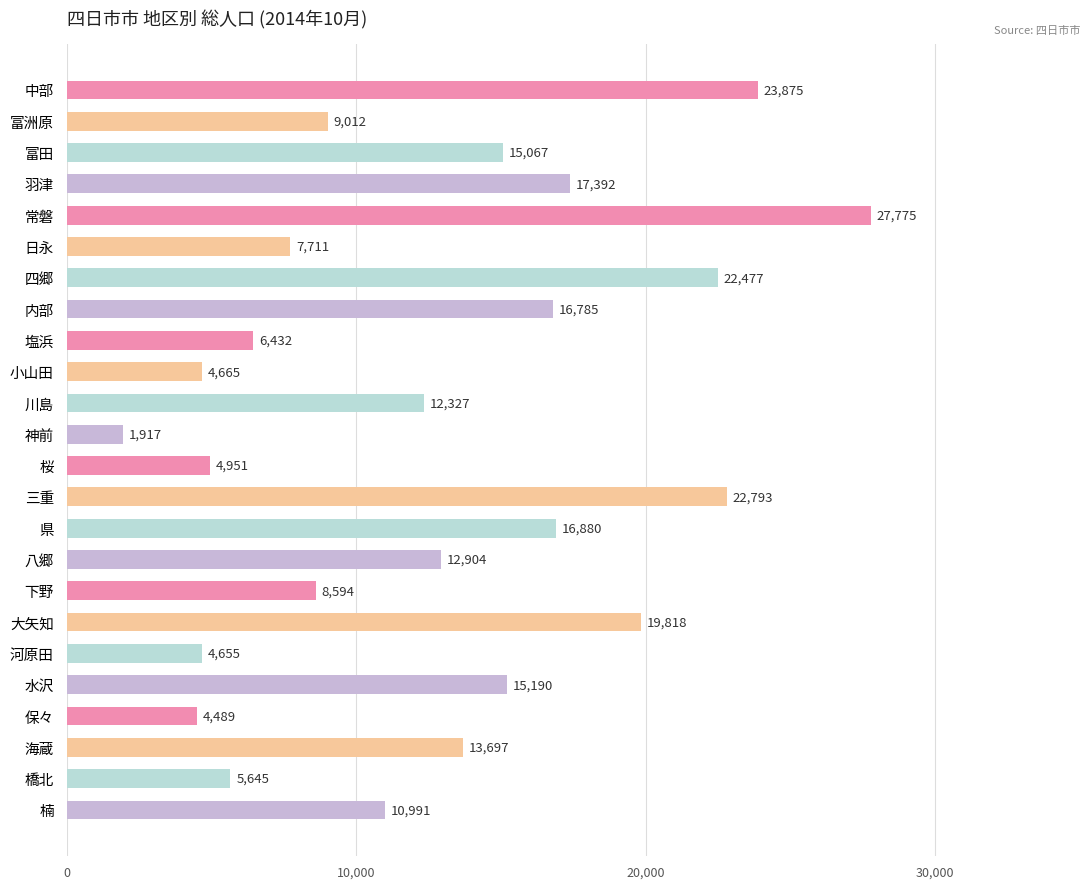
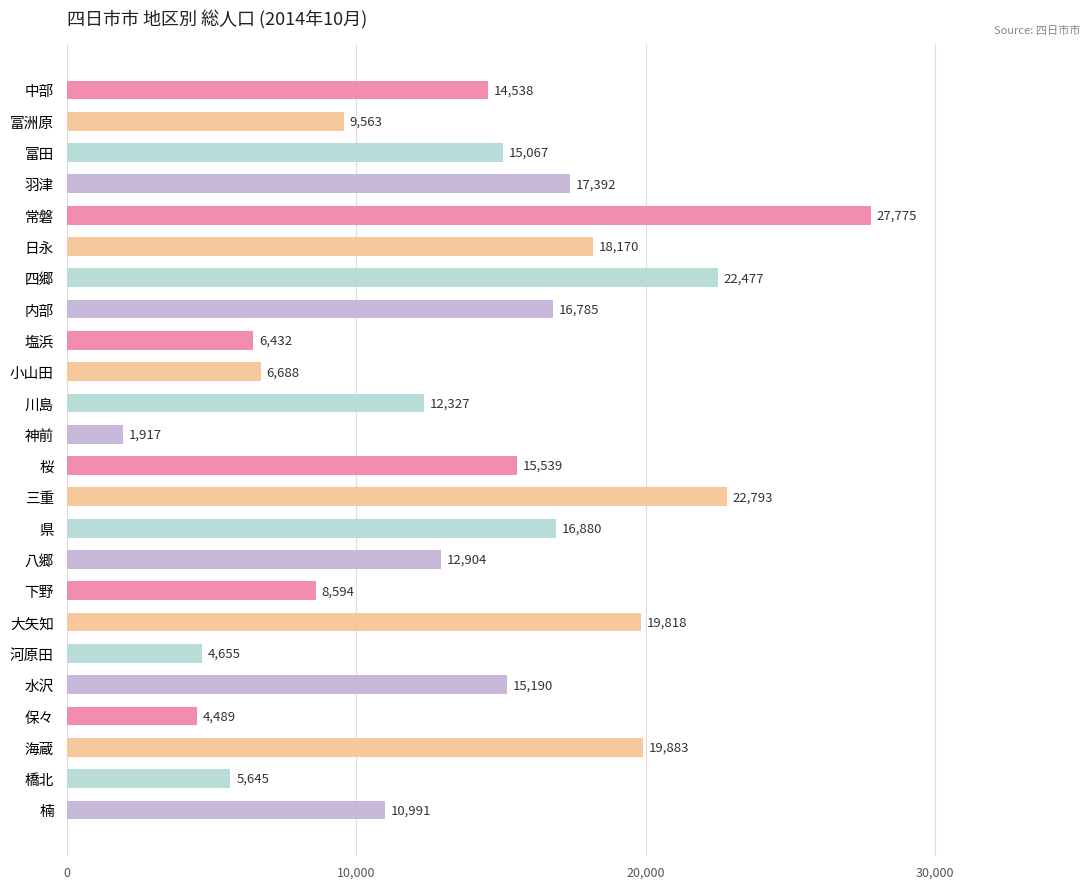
中部: 23,875 -> 14,538
富洲原: 9,012 -> 9,563
日永: 7,711 -> 18,170
小山田: 4,665 -> 6,688
桜: 4,951 -> 15,539
海蔵: 13,697 -> 19,883
